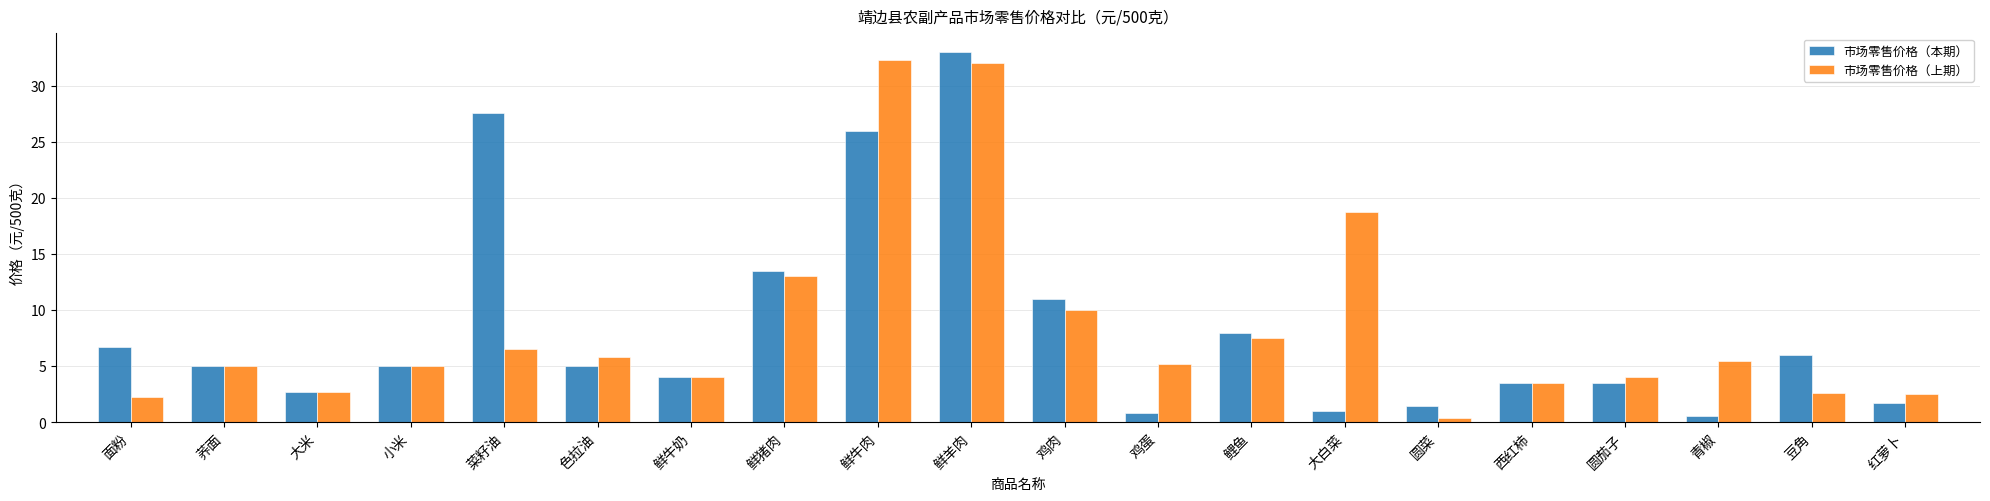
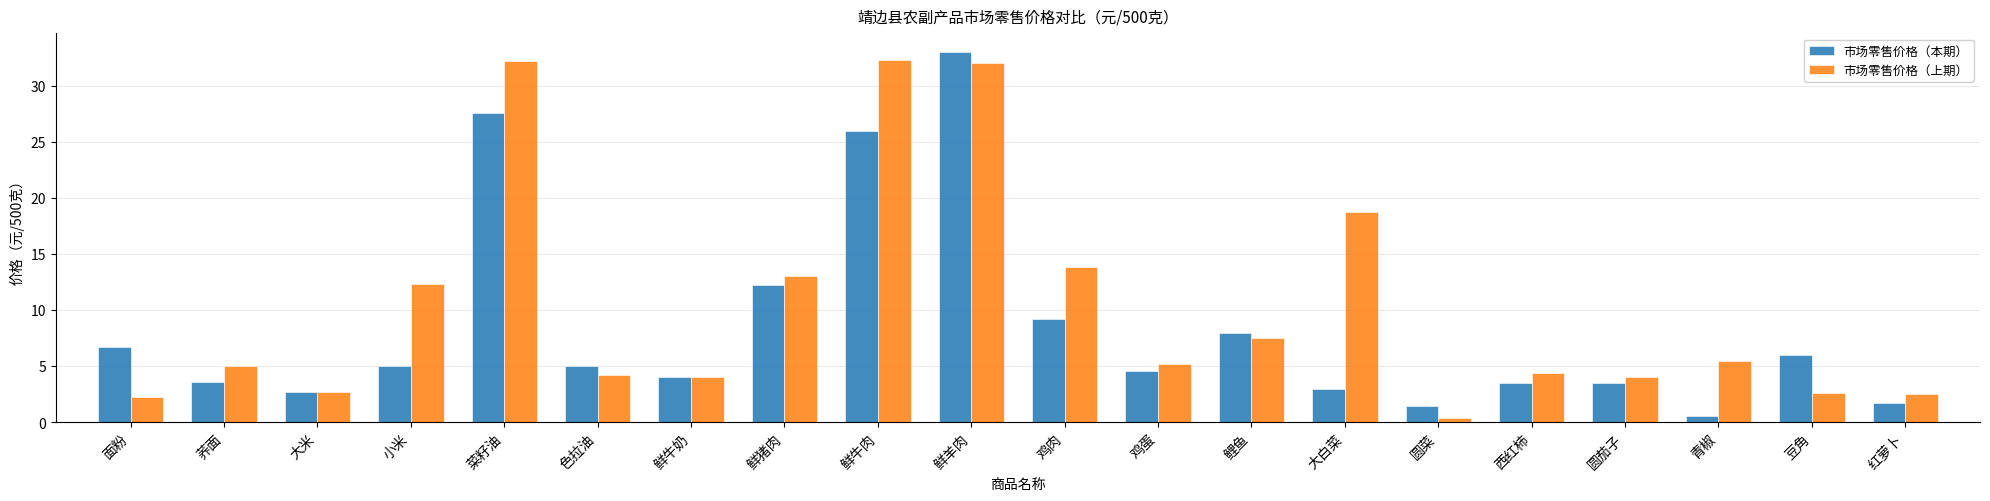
市场零售价格（本期）, 荞面: 5.0 -> 3.6
市场零售价格（上期）, 小米: 5.0 -> 12.3
市场零售价格（上期）, 菜籽油: 6.5 -> 32.2
市场零售价格（上期）, 色拉油: 5.8 -> 4.2
市场零售价格（本期）, 鲜猪肉: 13.5 -> 12.2
市场零售价格（本期）, 鸡肉: 11.0 -> 9.2
市场零售价格（上期）, 鸡肉: 10.0 -> 13.8
市场零售价格（本期）, 鸡蛋: 0.8 -> 4.6
市场零售价格（本期）, 大白菜: 1 -> 3
市场零售价格（上期）, 西红柿: 3.5 -> 4.4
